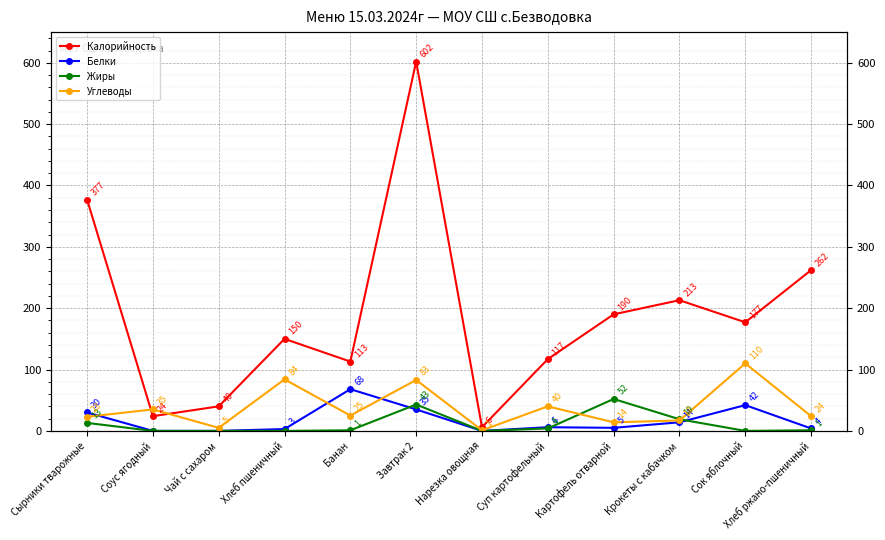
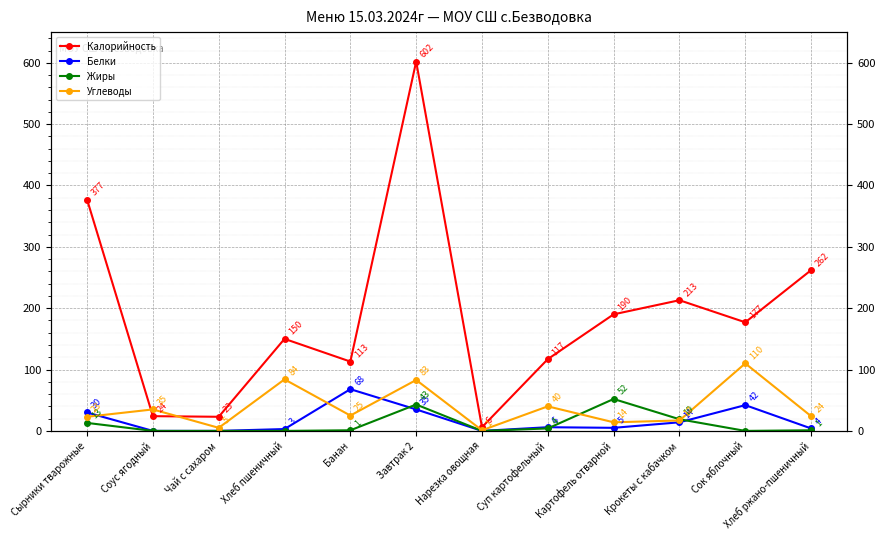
Калорийность, Чай с сахаром: 40 -> 23
